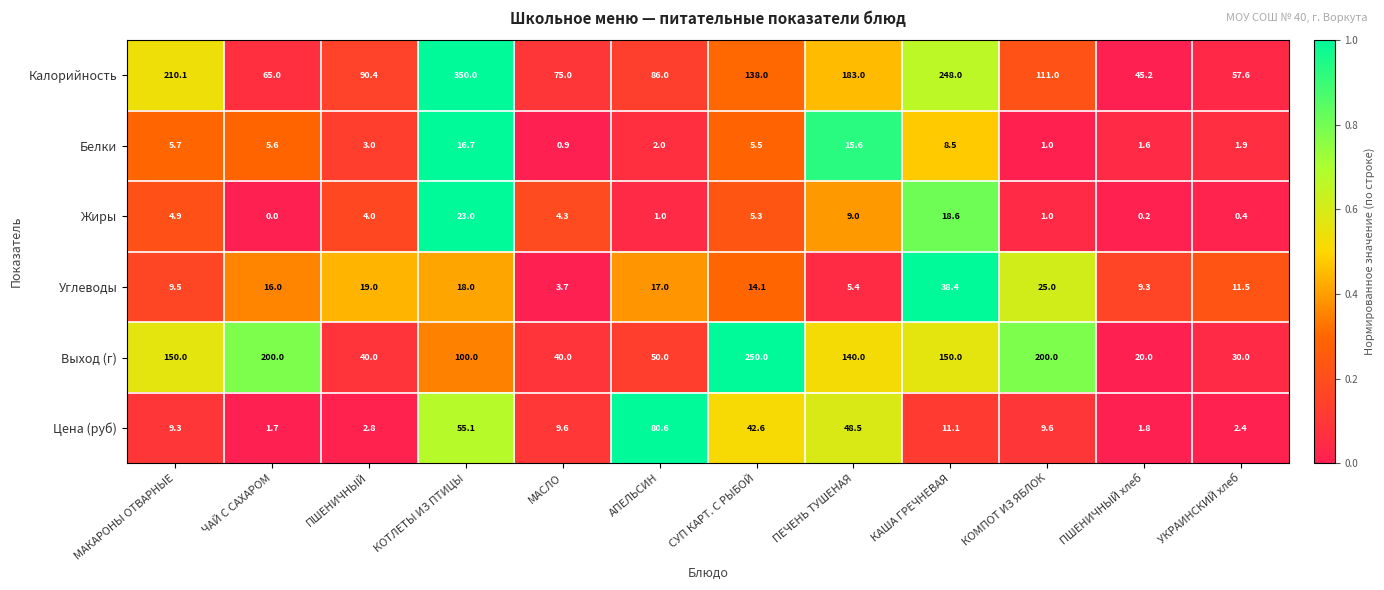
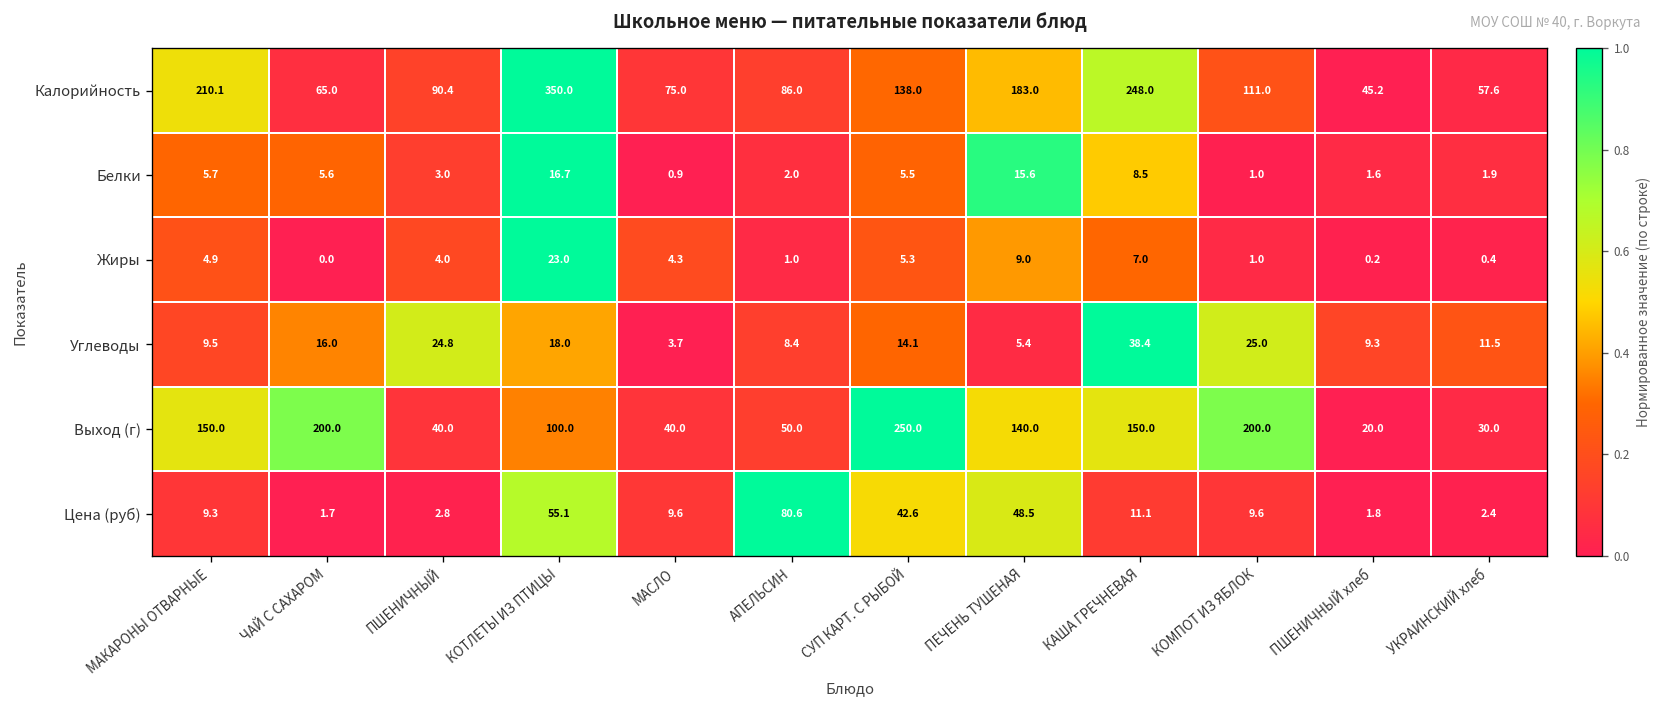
Жиры, КАША ГРЕЧНЕВАЯ: 18.6 -> 7.0
Углеводы, ПШЕНИЧНЫЙ: 19.0 -> 24.8
Углеводы, АПЕЛЬСИН: 17.0 -> 8.4
